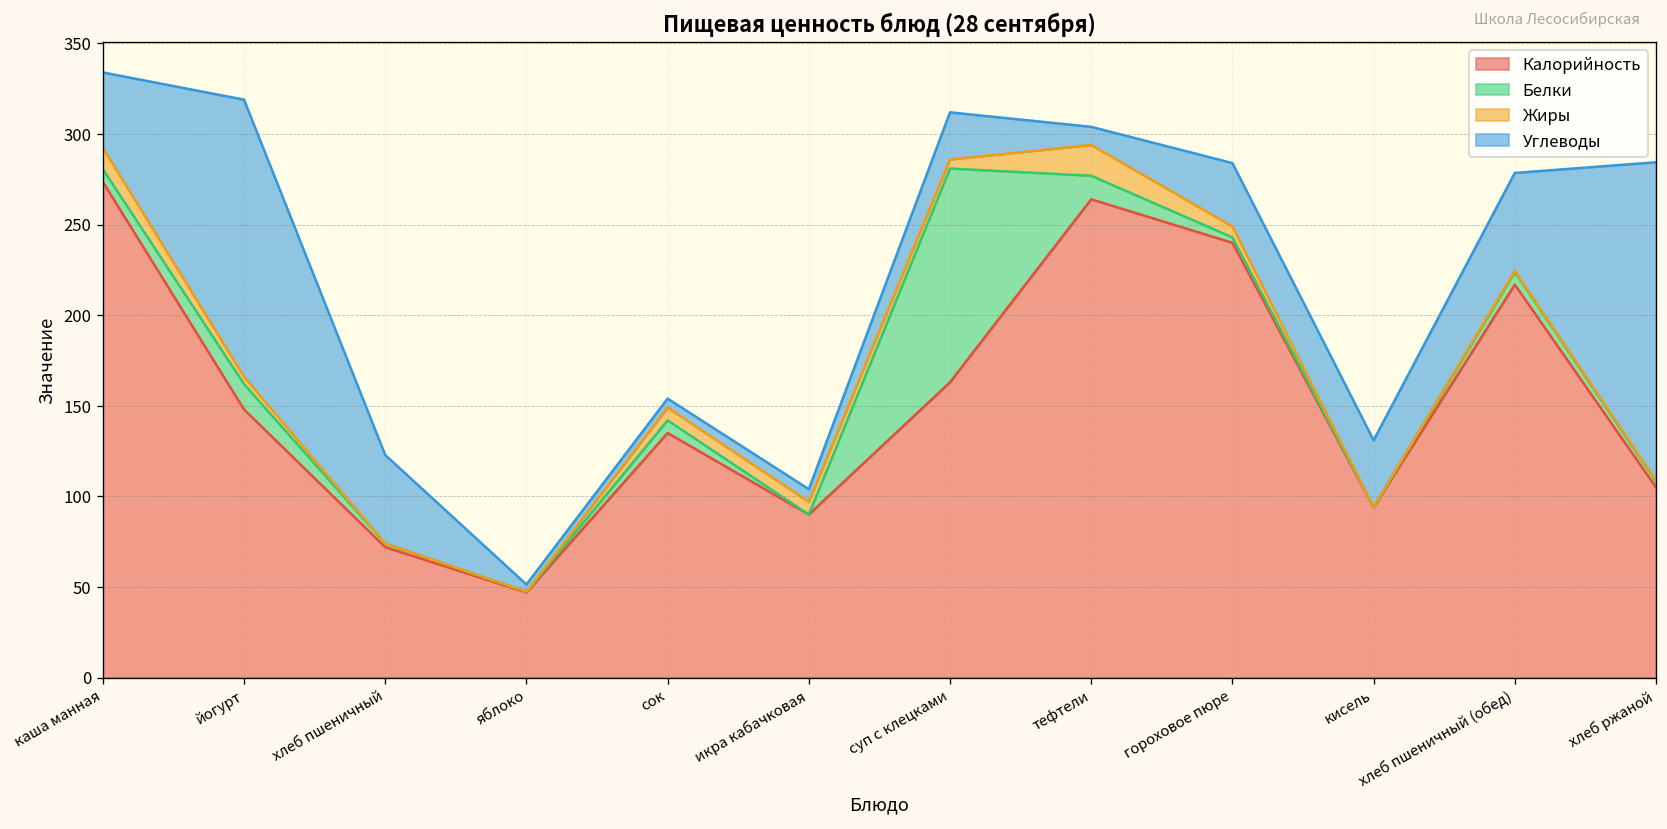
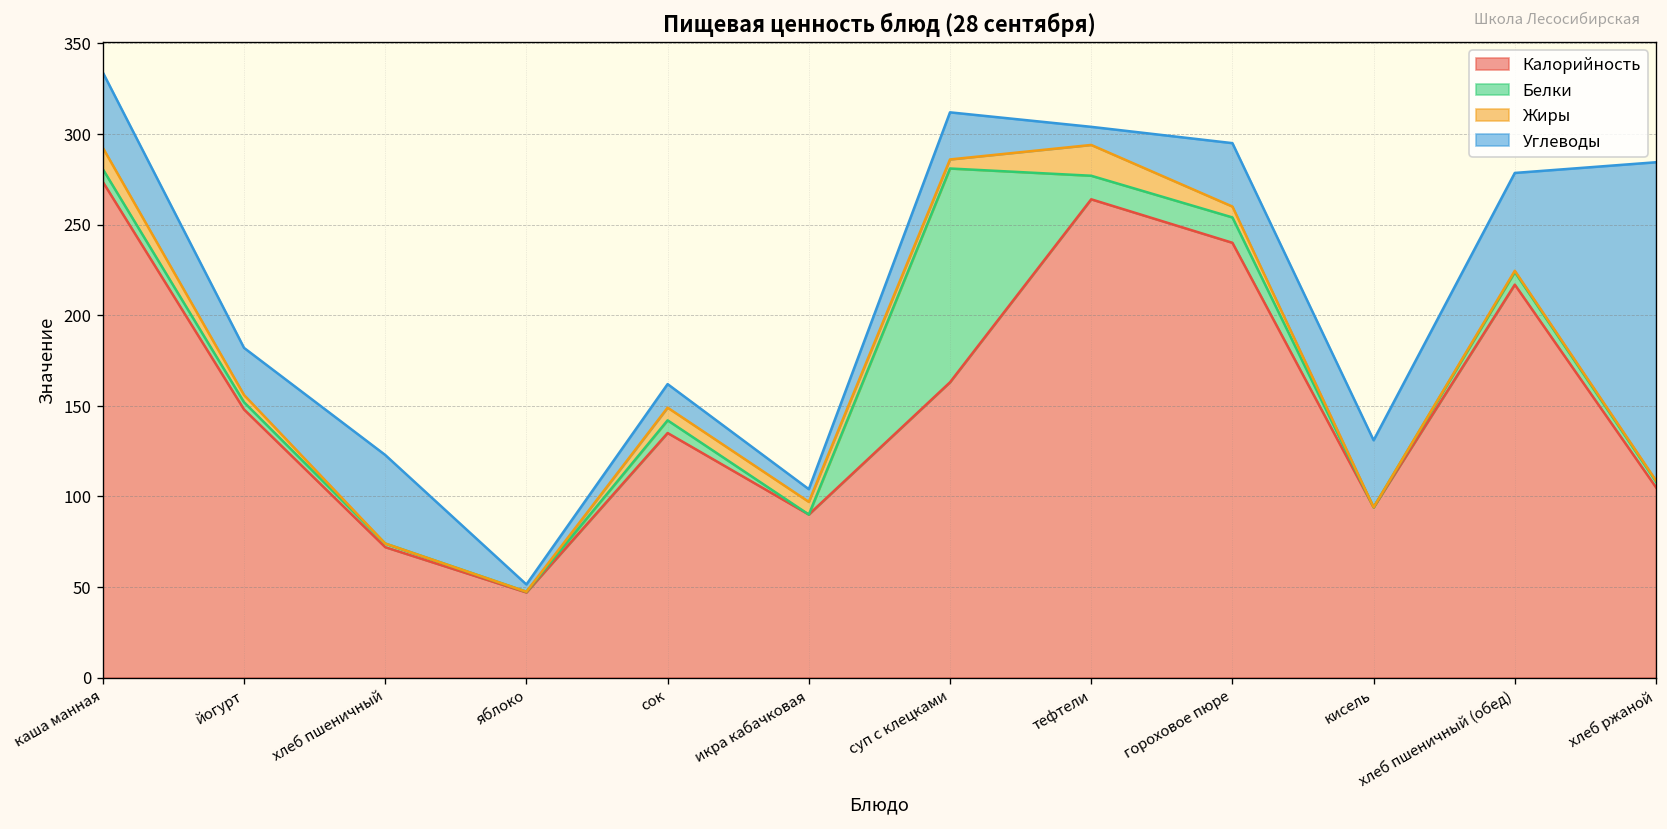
Белки, йогурт: 14 -> 4
Углеводы, йогурт: 153 -> 26
Углеводы, сок: 5 -> 13
Белки, гороховое пюре: 3 -> 14
